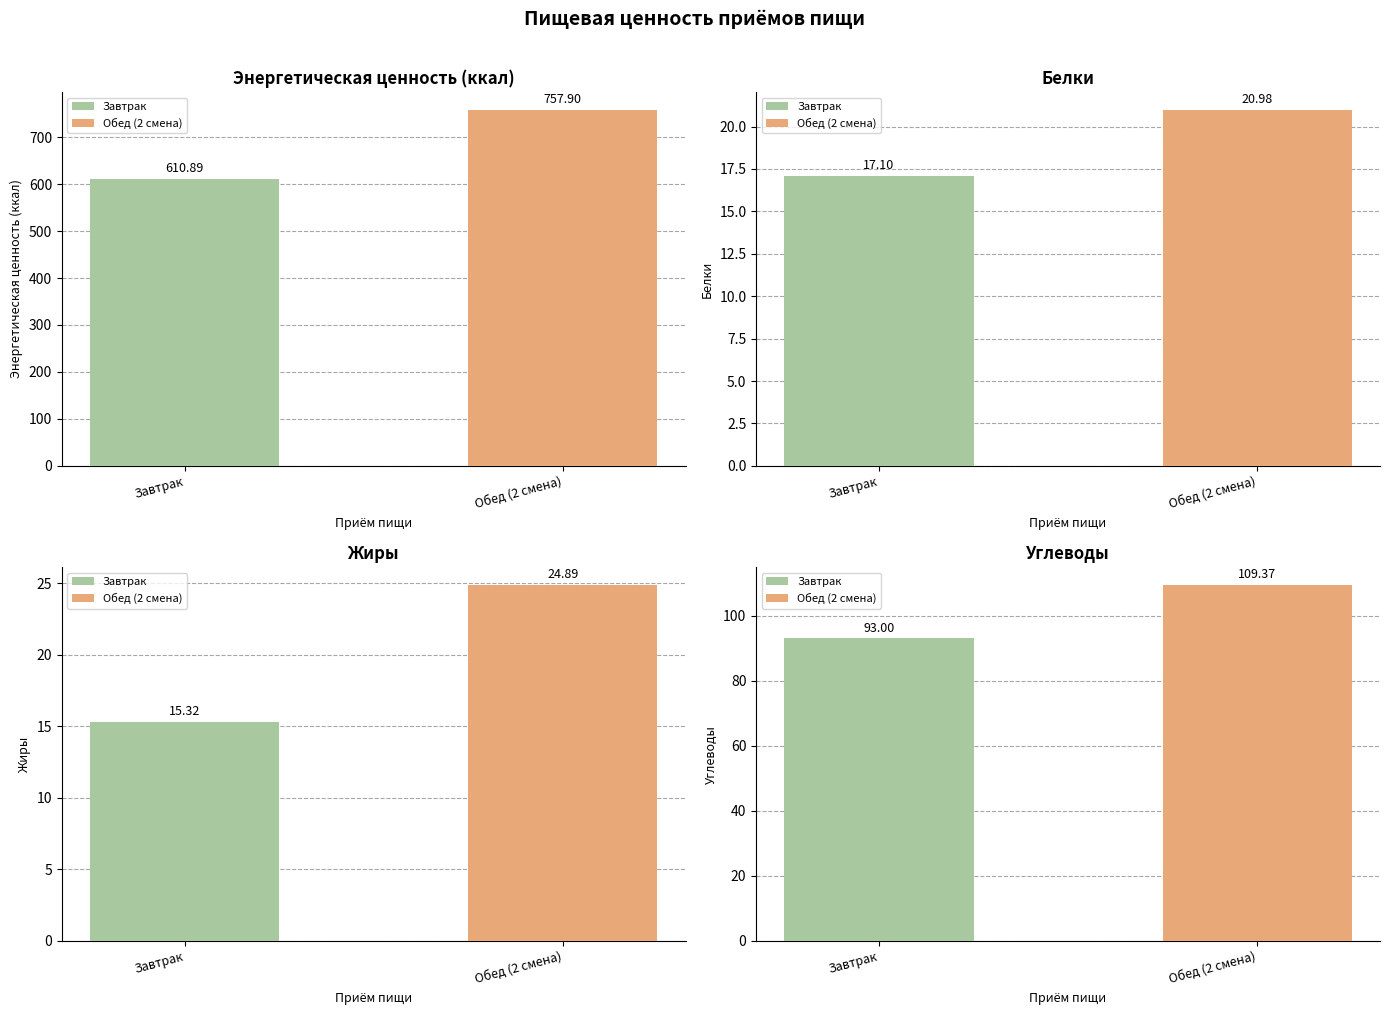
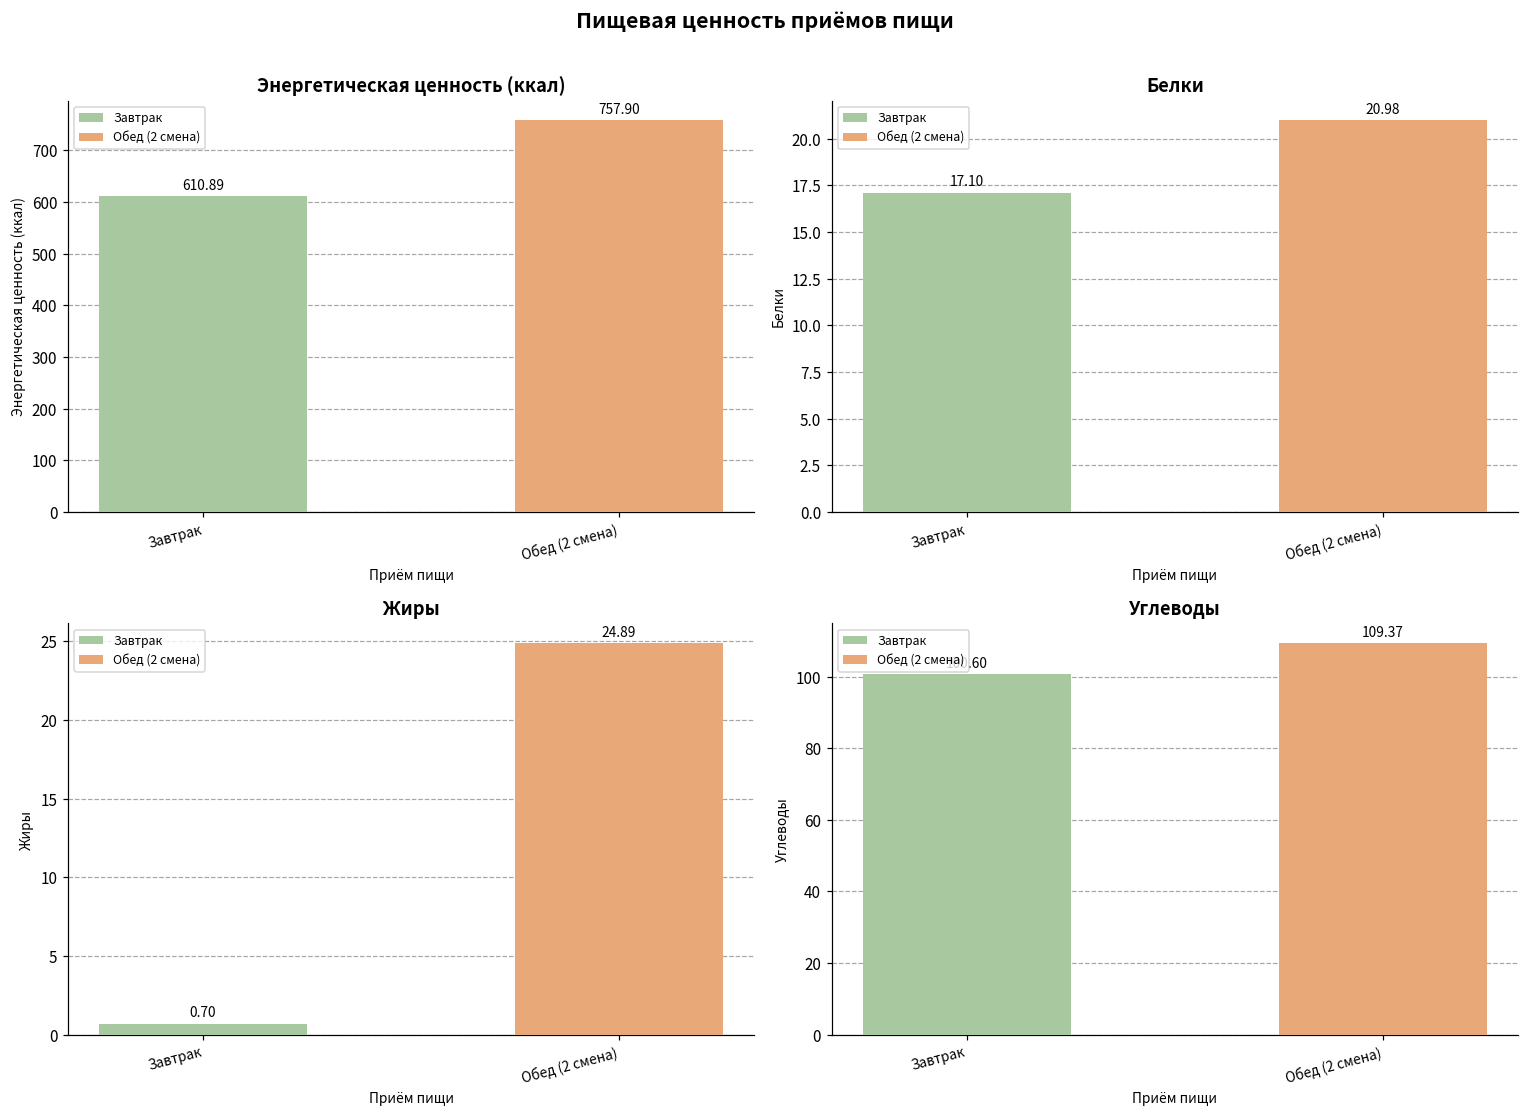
Жиры, Завтрак: 15.32 -> 0.70
Углеводы, Завтрак: 93 -> 101
